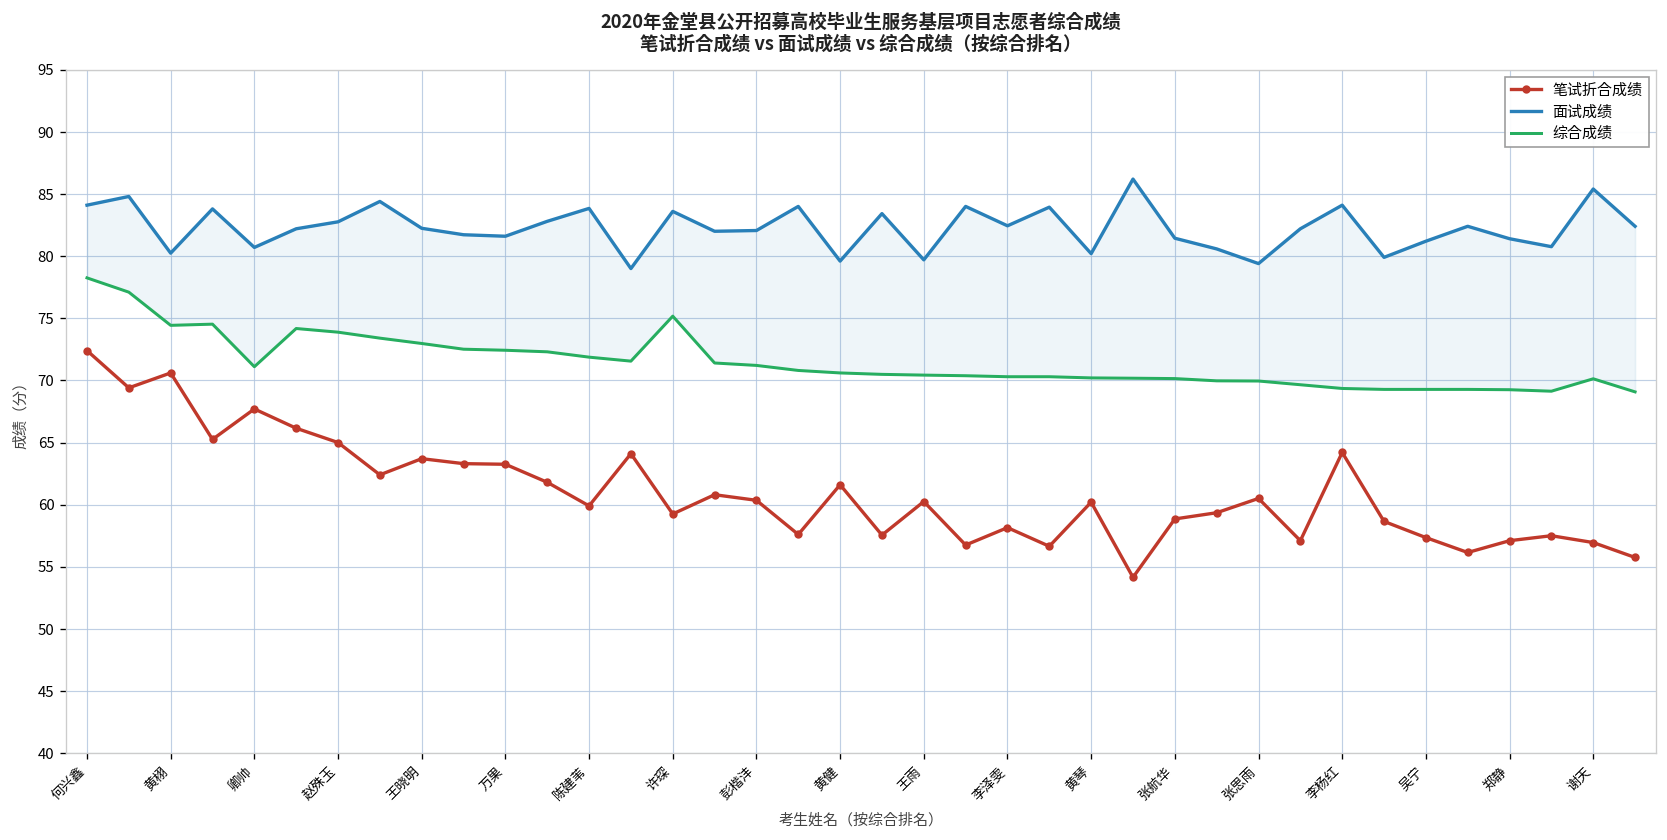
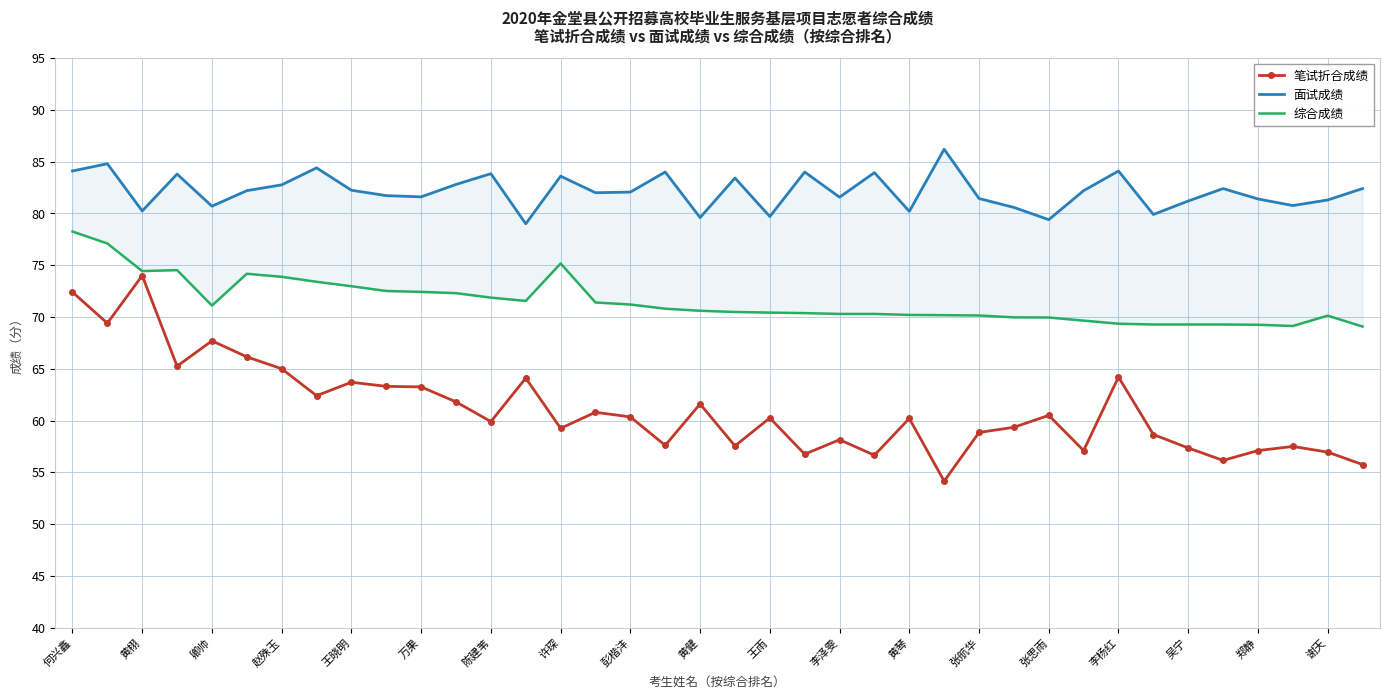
笔试折合成绩, 黄栩: 70.6 -> 74.0
面试成绩, 李泽雯: 82.4 -> 81.6
面试成绩, 谢天: 85.4 -> 81.3
